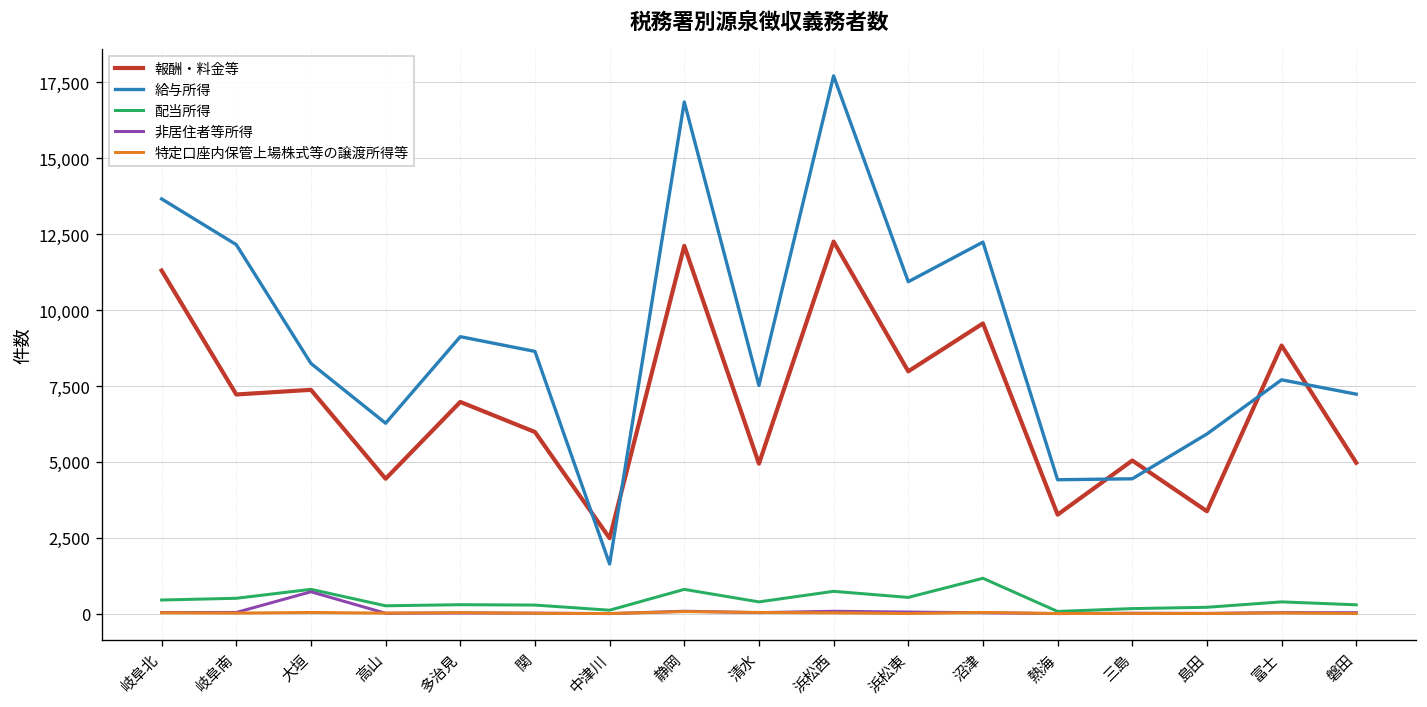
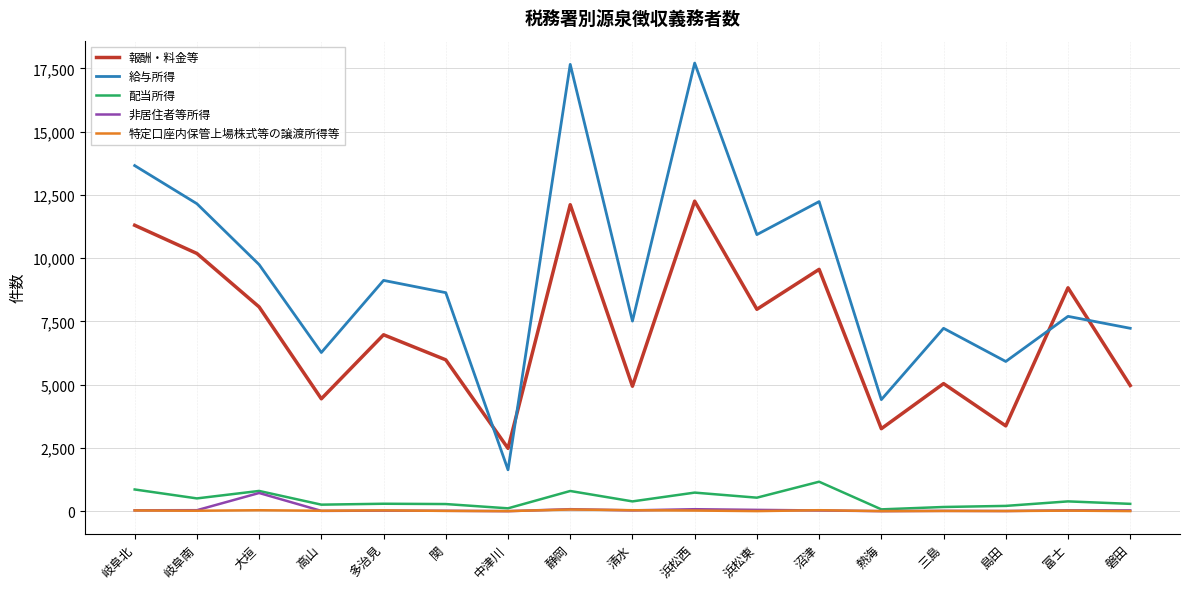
配当所得, 岐阜北: 500 -> 900
報酬・料金等, 岐阜南: 7,200 -> 10,200
報酬・料金等, 大垣: 7,400 -> 8,100
給与所得, 大垣: 8,200 -> 9,700
給与所得, 静岡: 16,900 -> 17,700
給与所得, 三島: 4,400 -> 7,200
